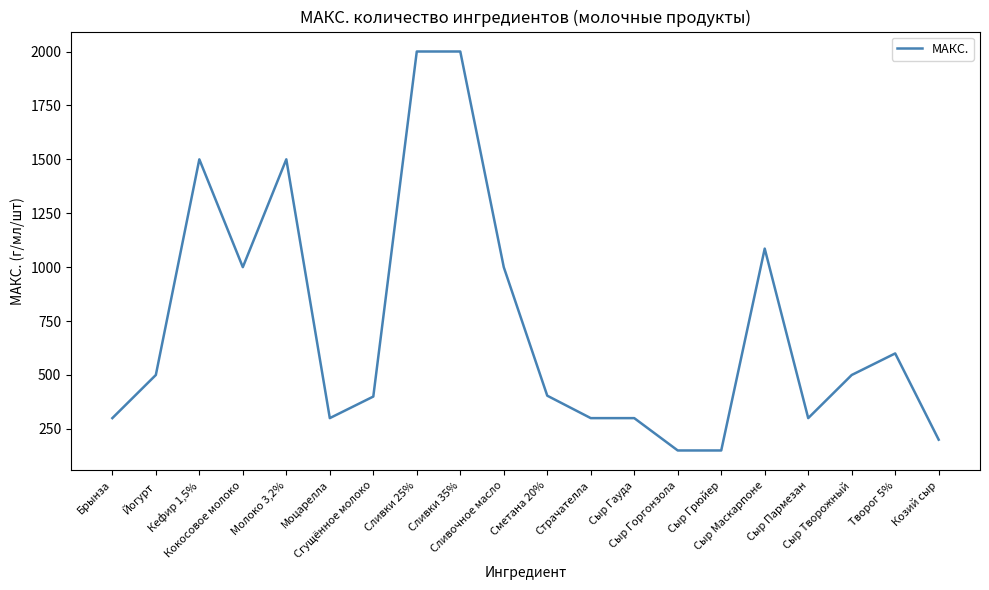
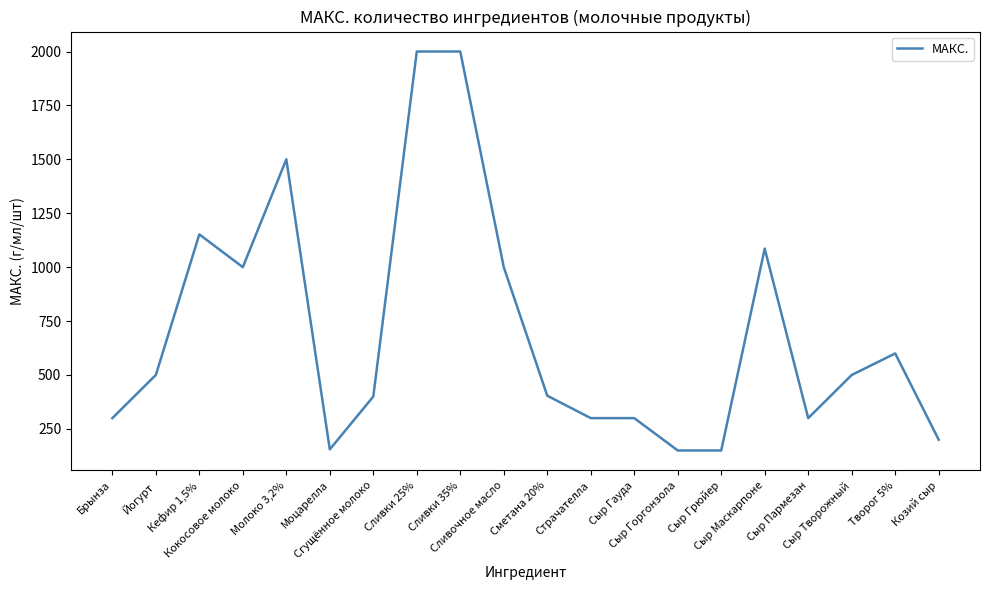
Кефир 1,5%: 1500 -> 1150
Моцарелла: 300 -> 160
